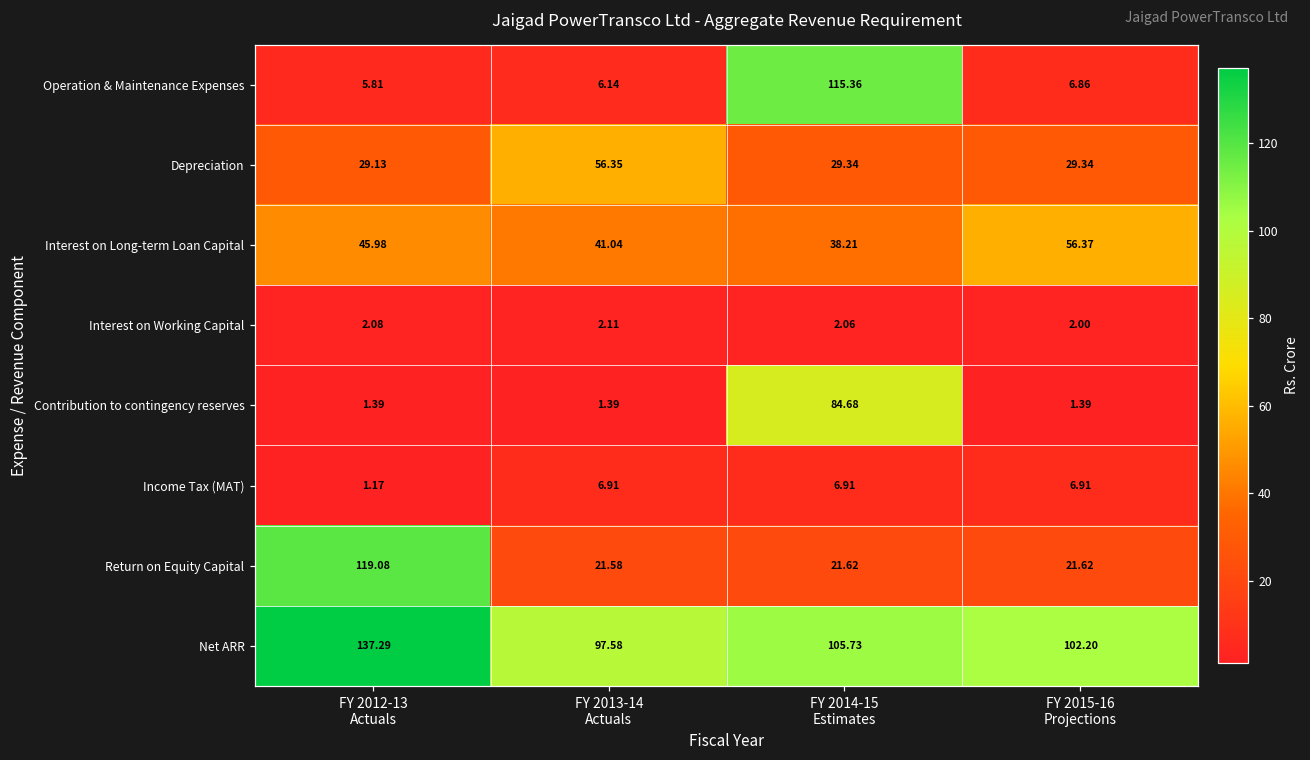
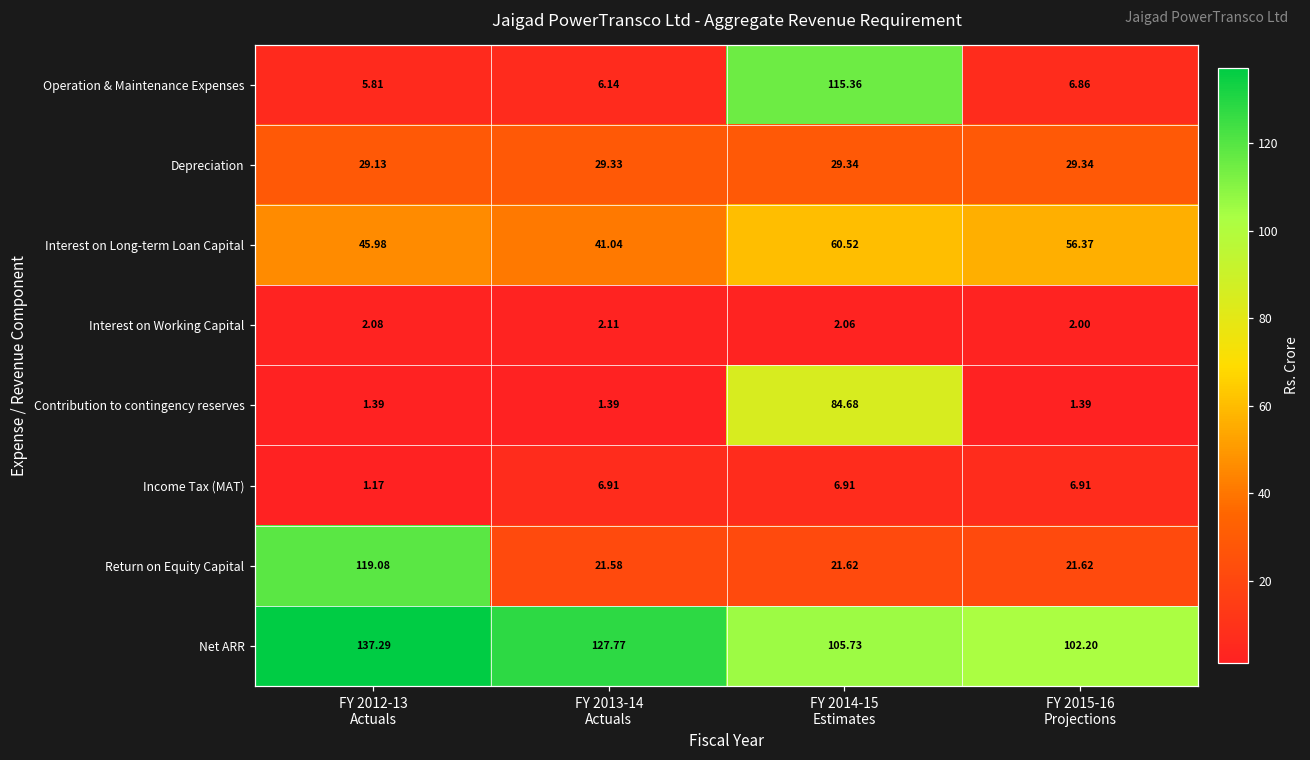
Depreciation, FY 2013-14 Actuals: 56.35 -> 29.33
Interest on Long-term Loan Capital, FY 2014-15 Estimates: 38.21 -> 60.52
Net ARR, FY 2013-14 Actuals: 97.58 -> 127.77
